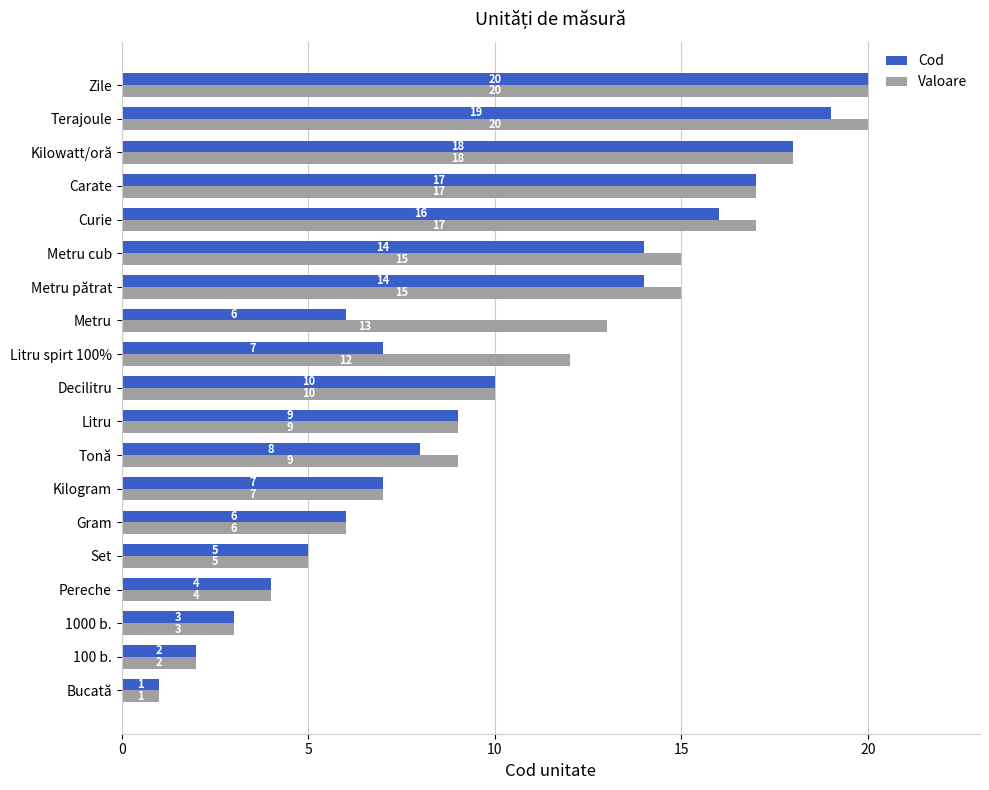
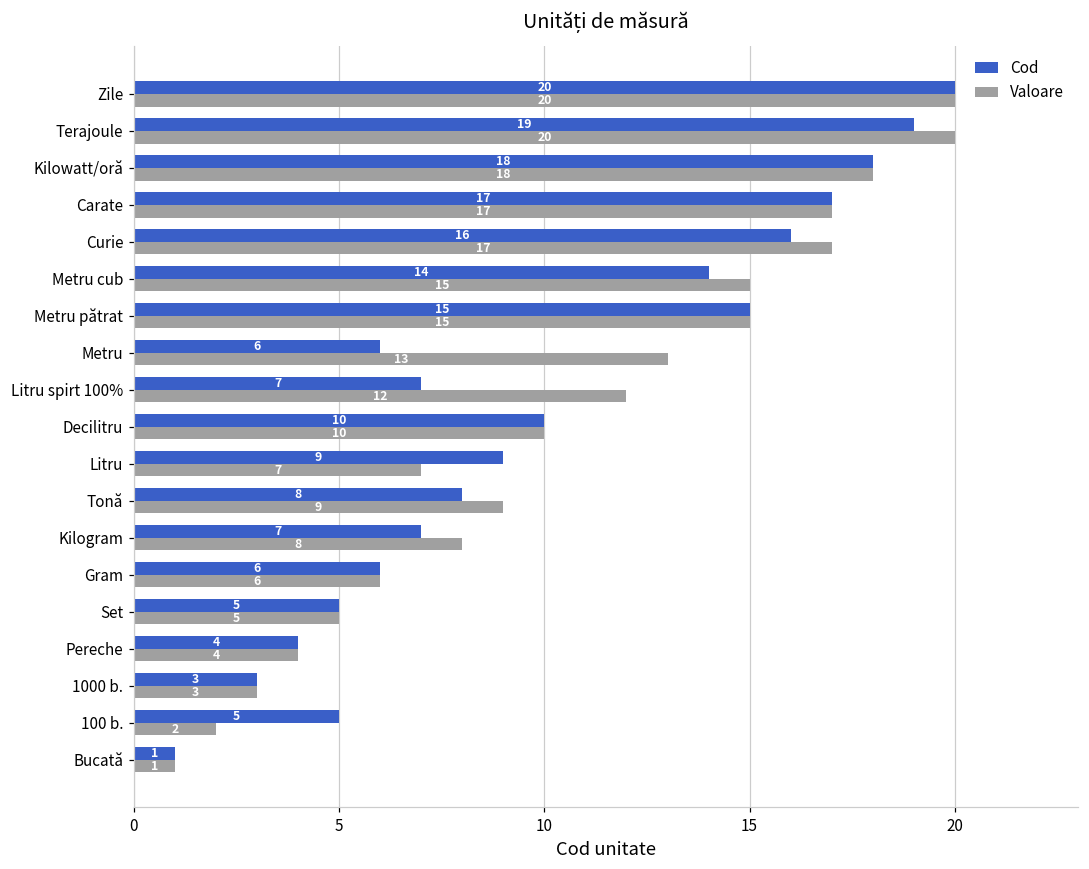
Cod, Metru pătrat: 14 -> 15
Valoare, Litru: 9 -> 7
Valoare, Kilogram: 7 -> 8
Cod, 100 b.: 2 -> 5
